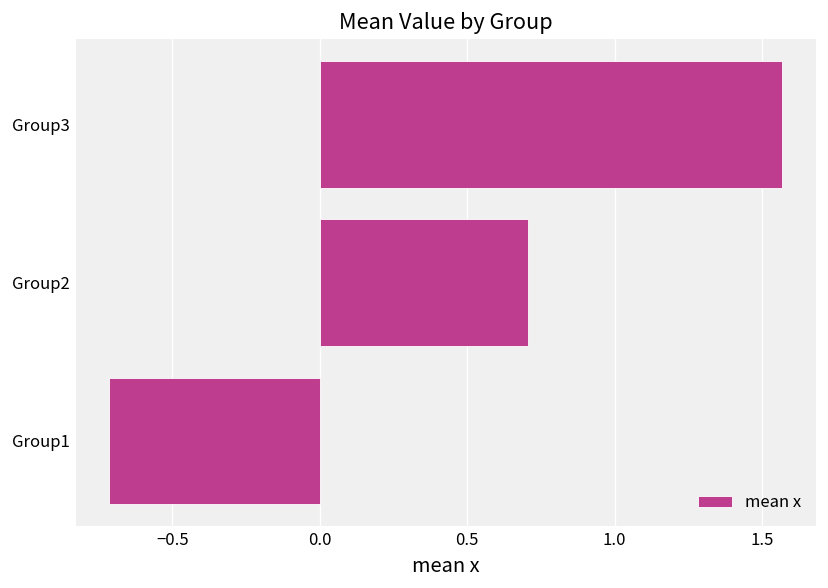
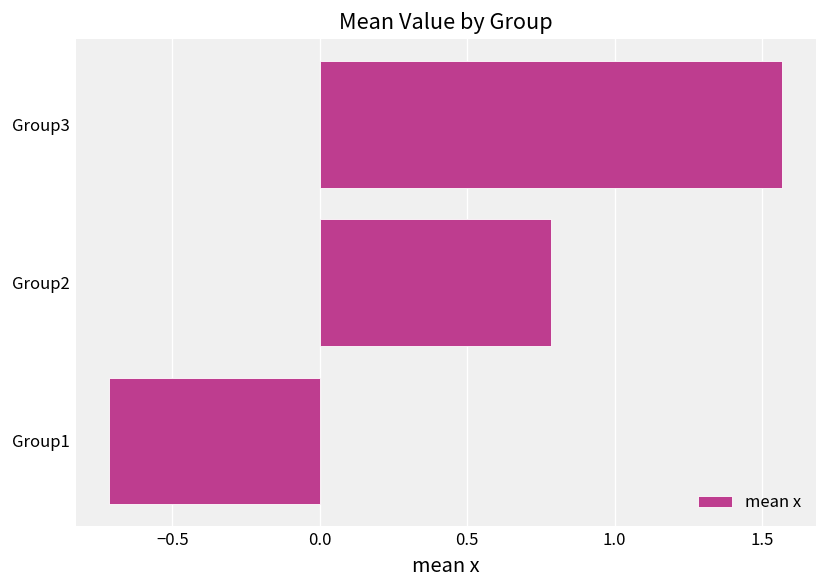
Group2: 0.71 -> 0.79
